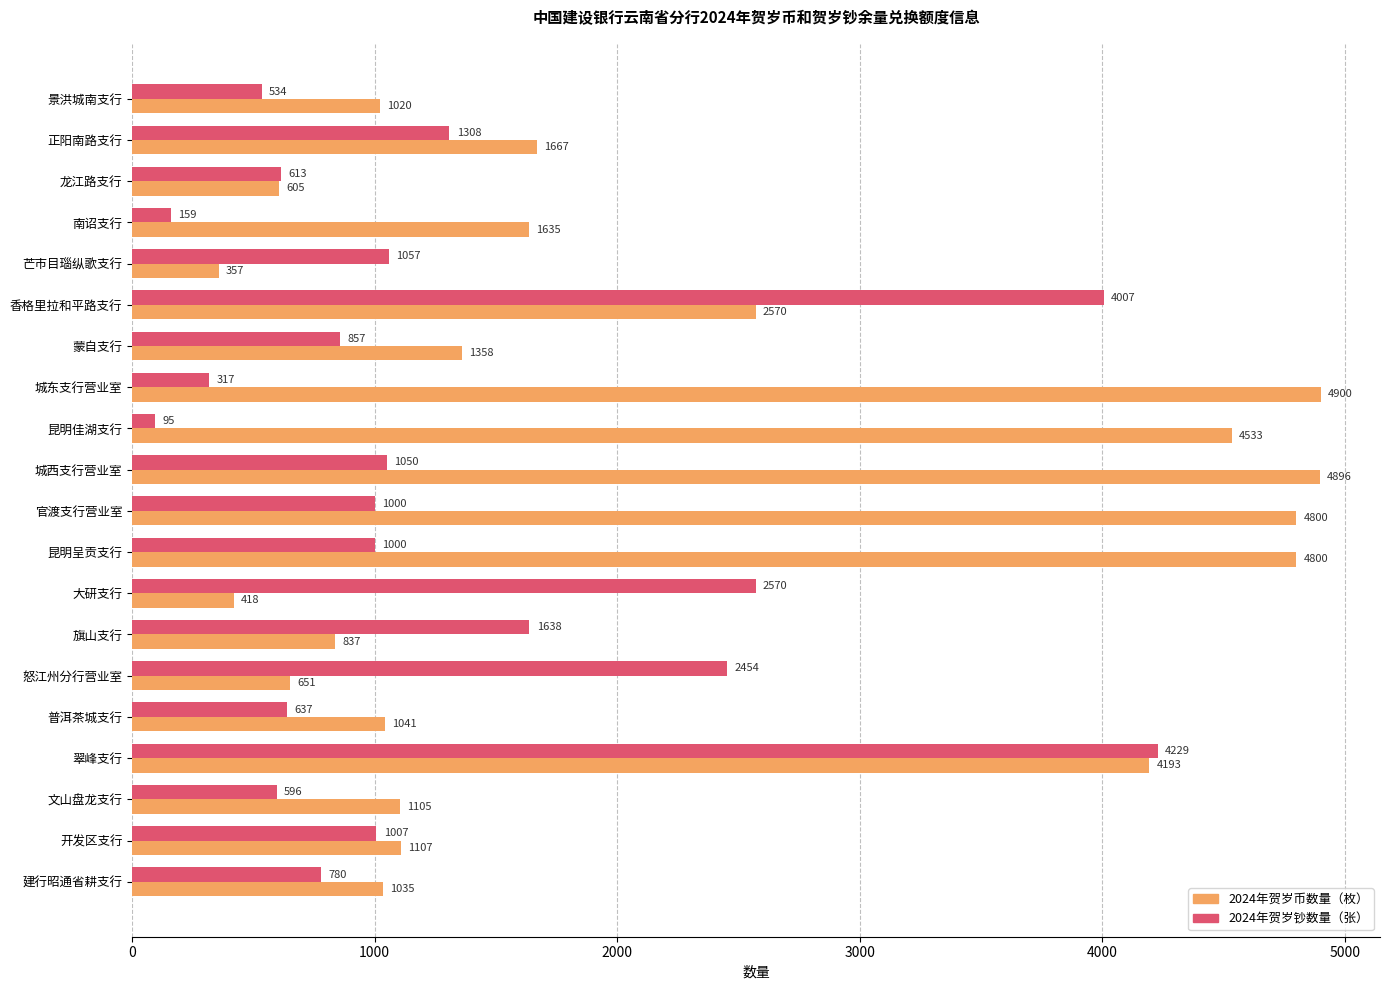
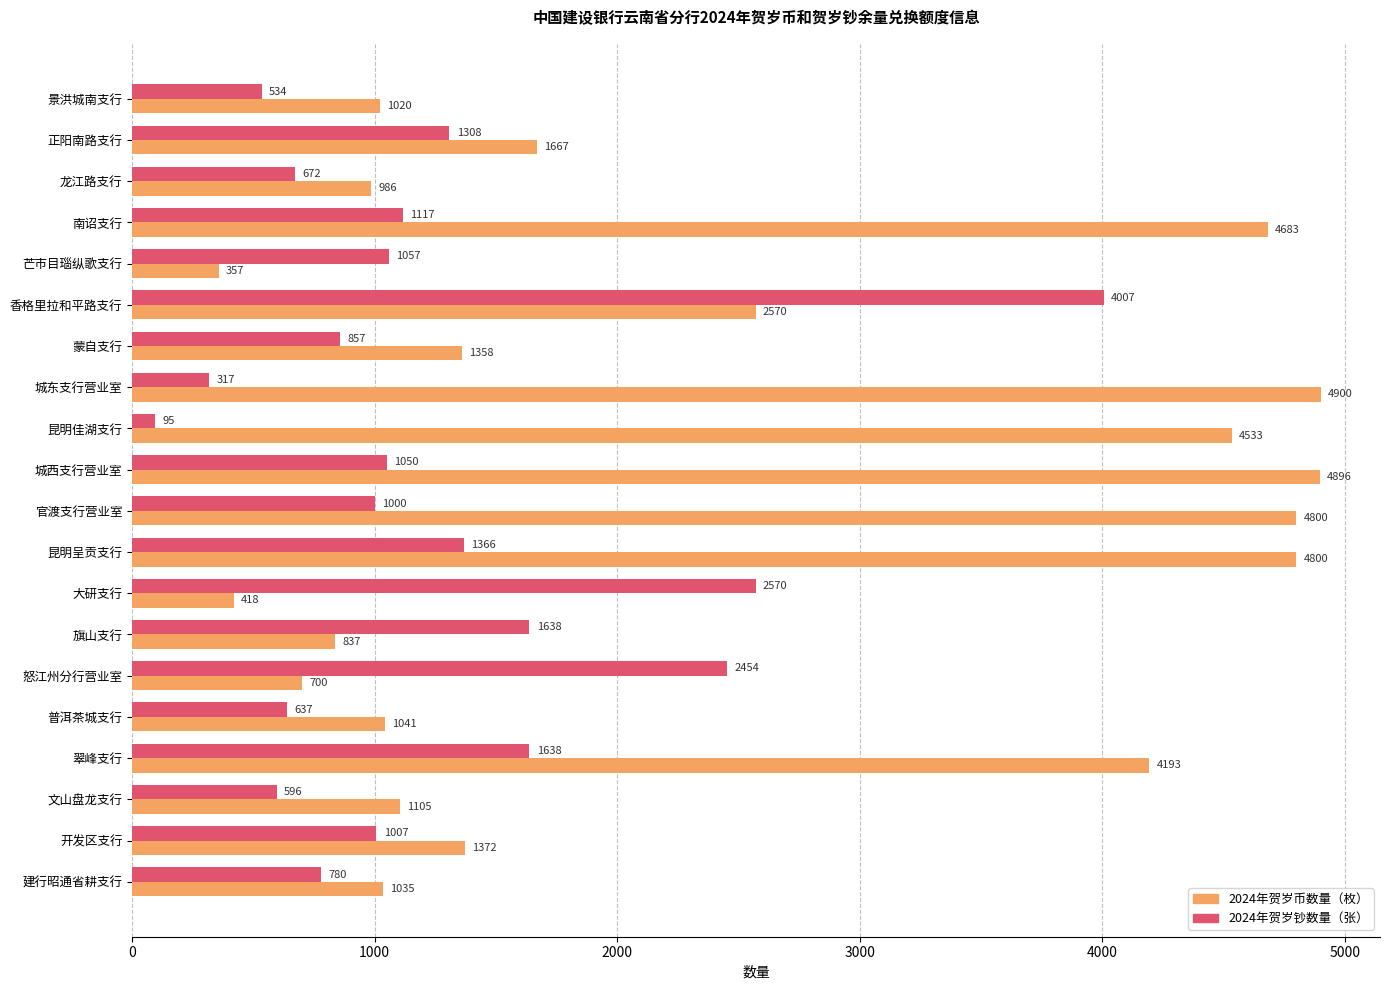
2024年贺岁钞数量（张）, 龙江路支行: 613 -> 672
2024年贺岁币数量（枚）, 龙江路支行: 605 -> 986
2024年贺岁钞数量（张）, 南诏支行: 159 -> 1117
2024年贺岁币数量（枚）, 南诏支行: 1635 -> 4683
2024年贺岁钞数量（张）, 昆明呈贡支行: 1000 -> 1366
2024年贺岁币数量（枚）, 怒江州分行营业室: 651 -> 700
2024年贺岁钞数量（张）, 翠峰支行: 4229 -> 1638
2024年贺岁币数量（枚）, 开发区支行: 1107 -> 1372
